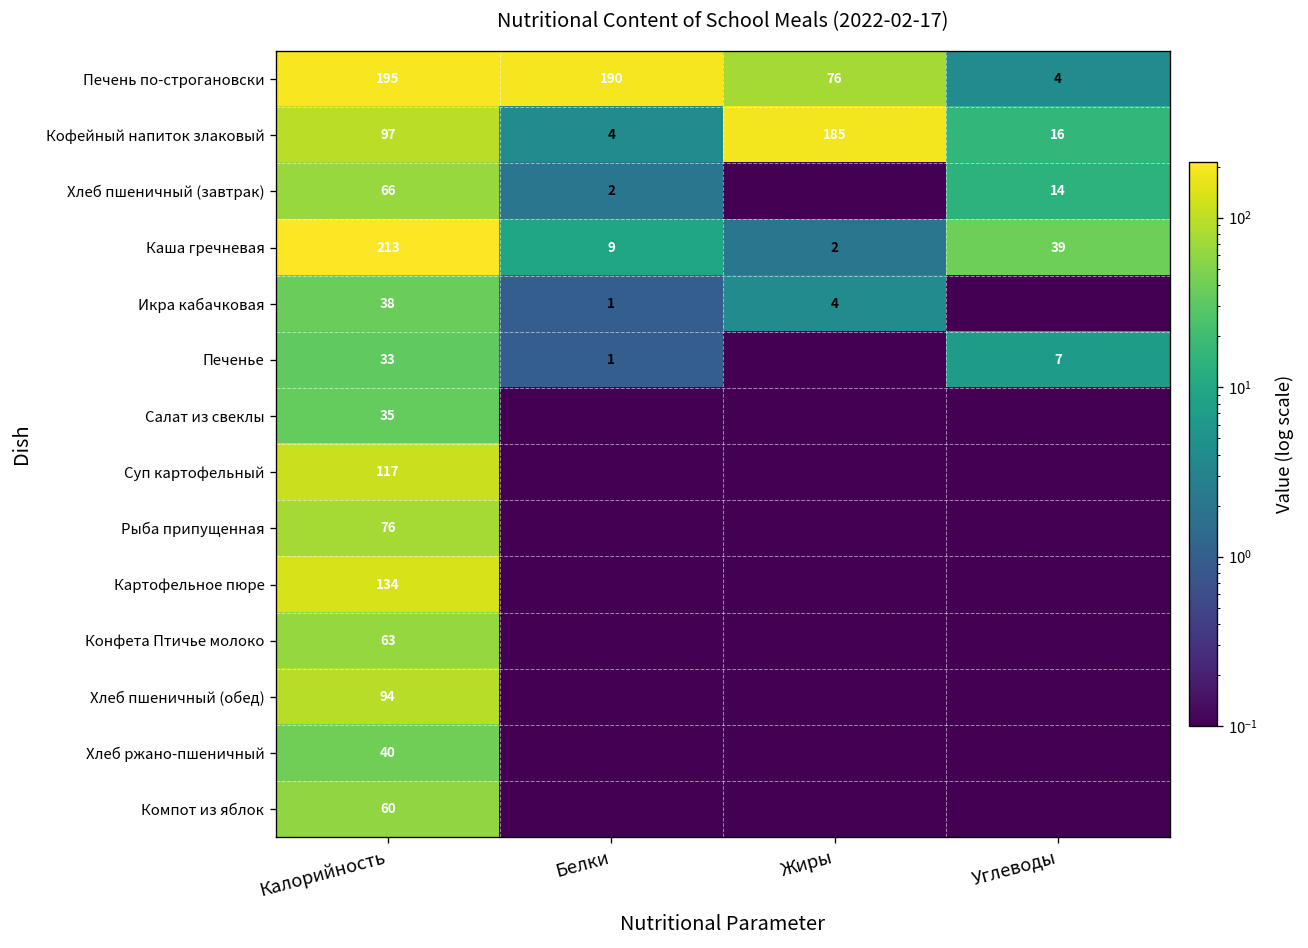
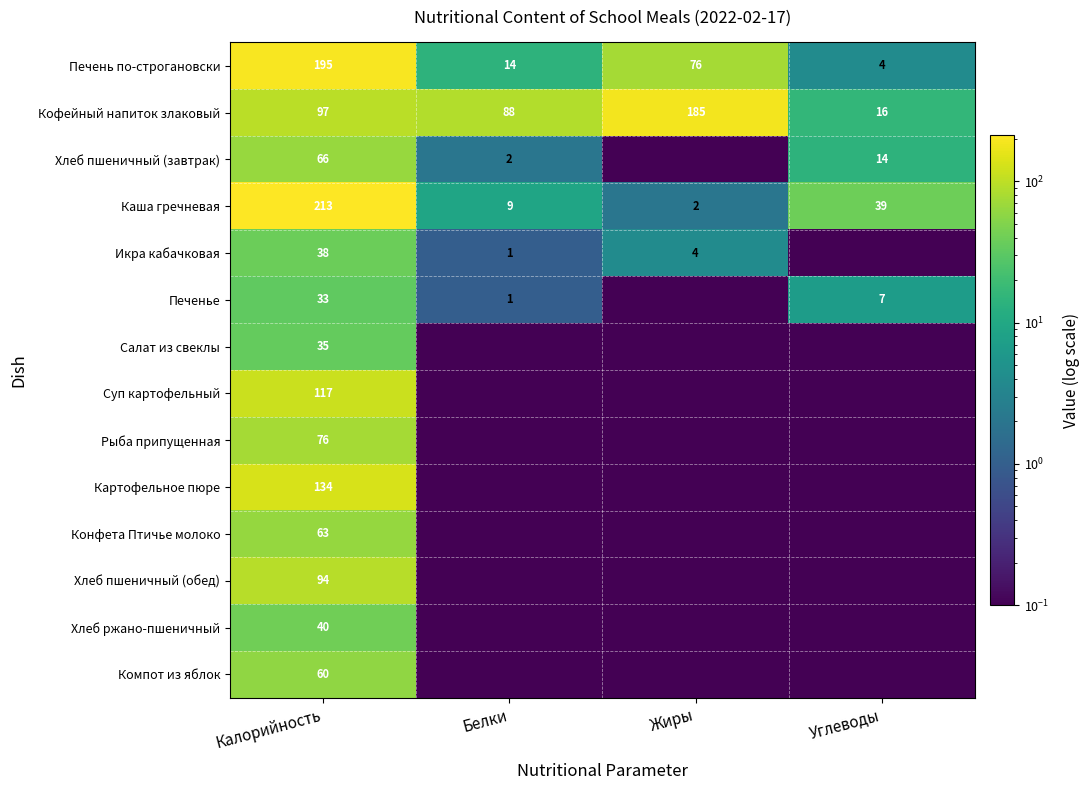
Печень по-строгановски, Белки: 190 -> 14
Кофейный напиток злаковый, Белки: 4 -> 88
